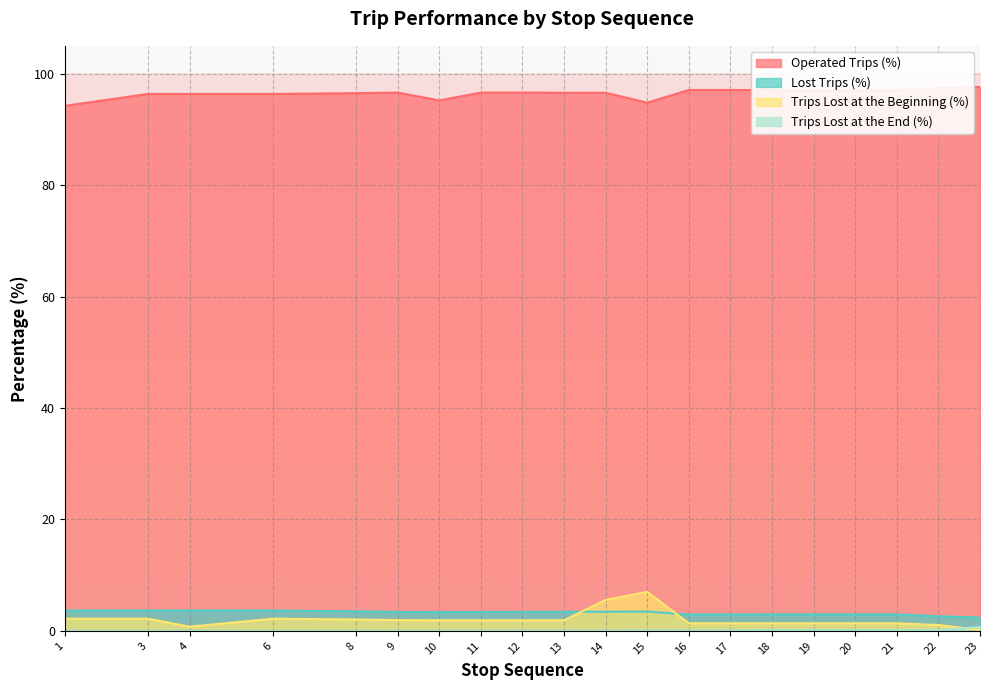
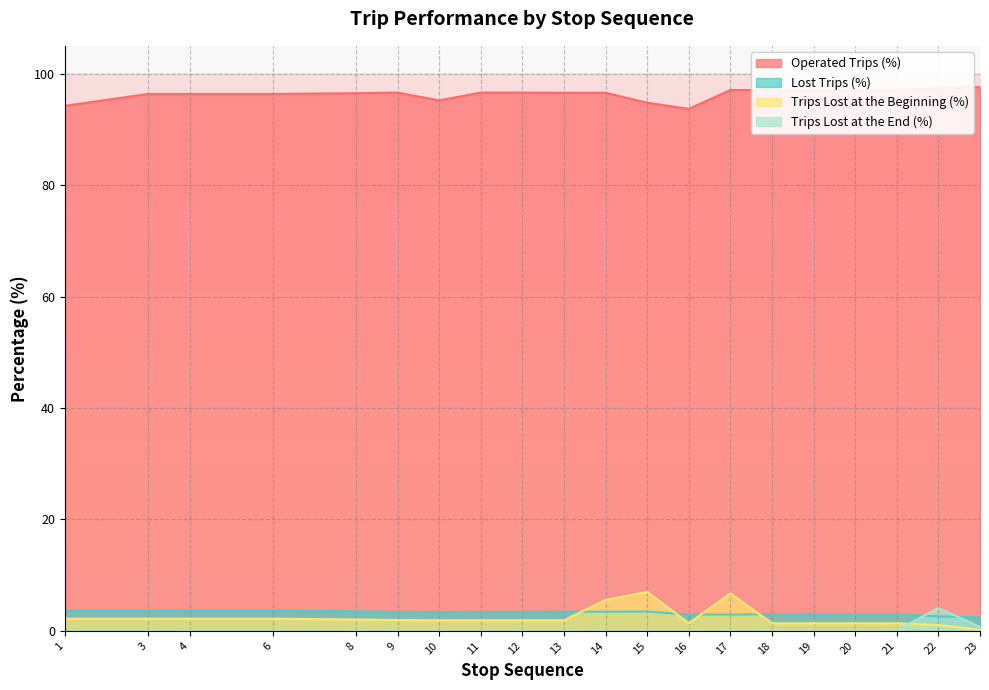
Trips Lost at the Beginning (%), 4: 1 -> 2
Operated Trips (%), 16: 97 -> 94
Trips Lost at the Beginning (%), 17: 1 -> 7
Trips Lost at the End (%), 22: 0 -> 4
